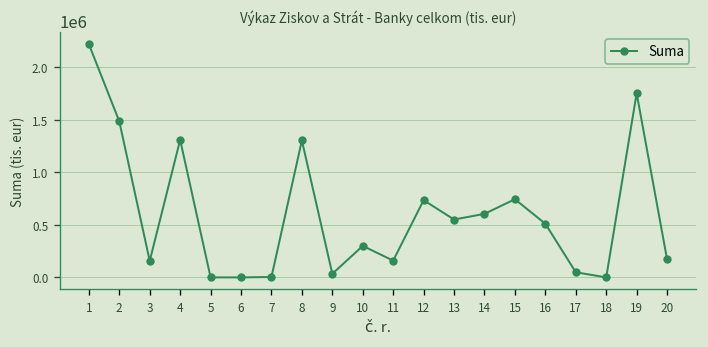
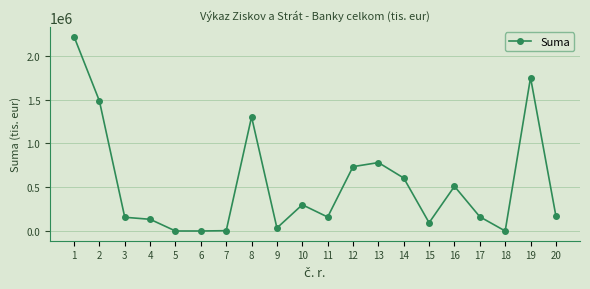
4: 1300000 -> 100000
13: 600000 -> 800000
15: 700000 -> 100000
17: 0 -> 200000
